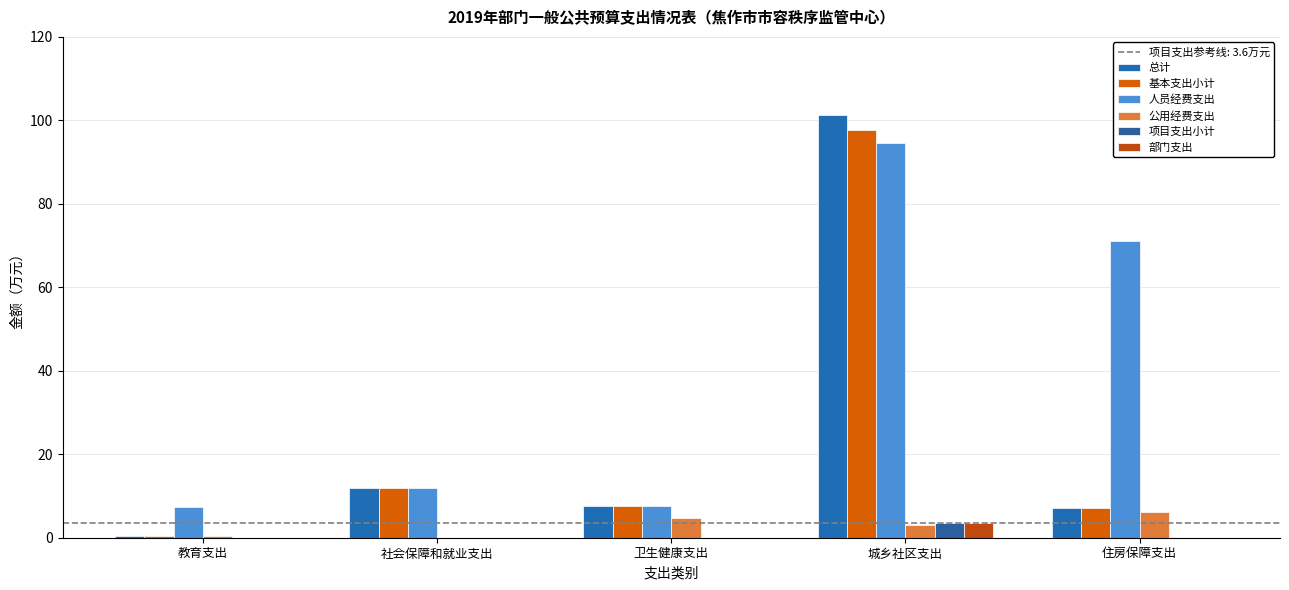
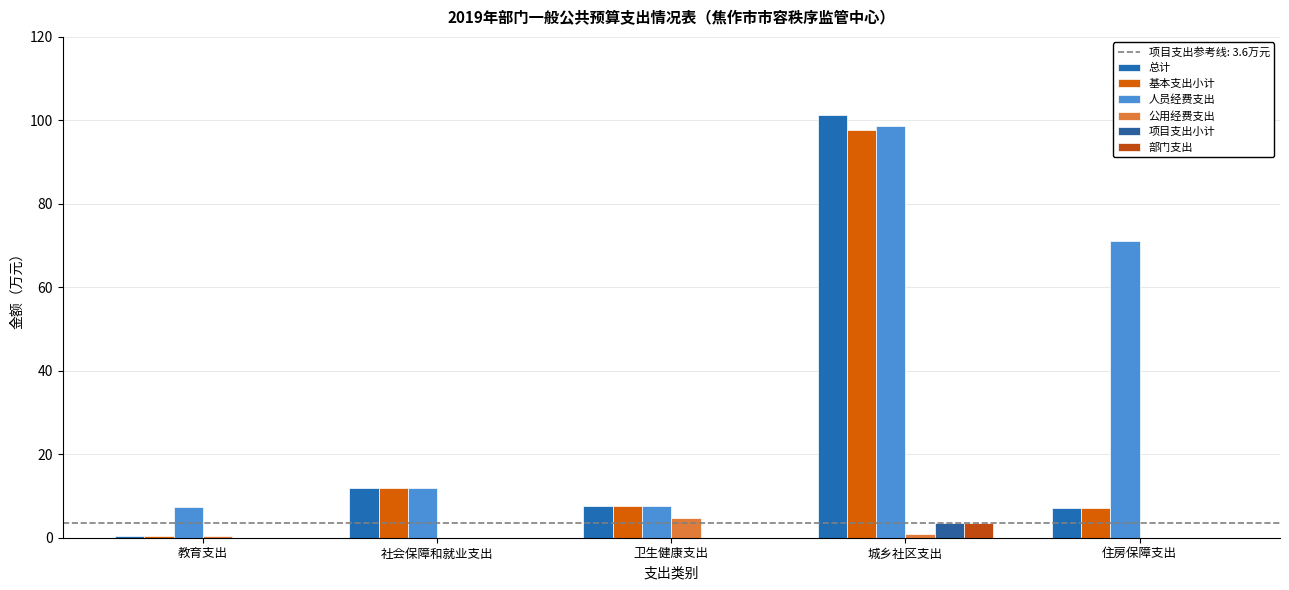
人员经费支出, 城乡社区支出: 95 -> 99
公用经费支出, 城乡社区支出: 3 -> 1
公用经费支出, 住房保障支出: 6 -> 0
